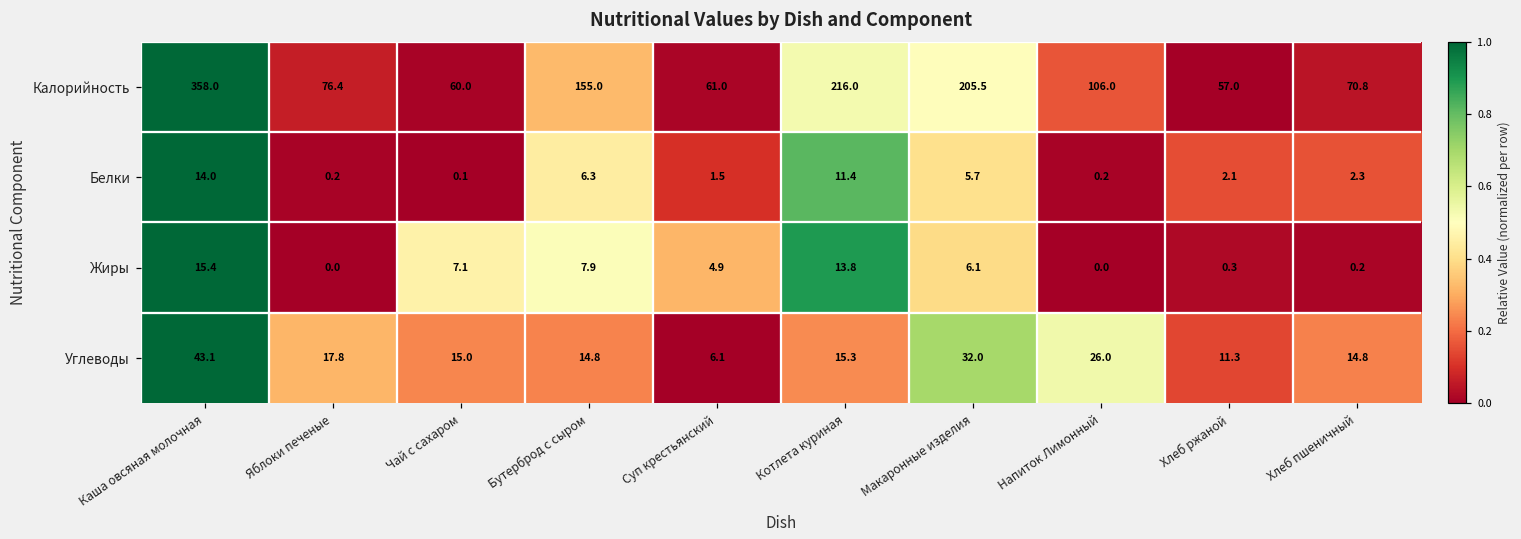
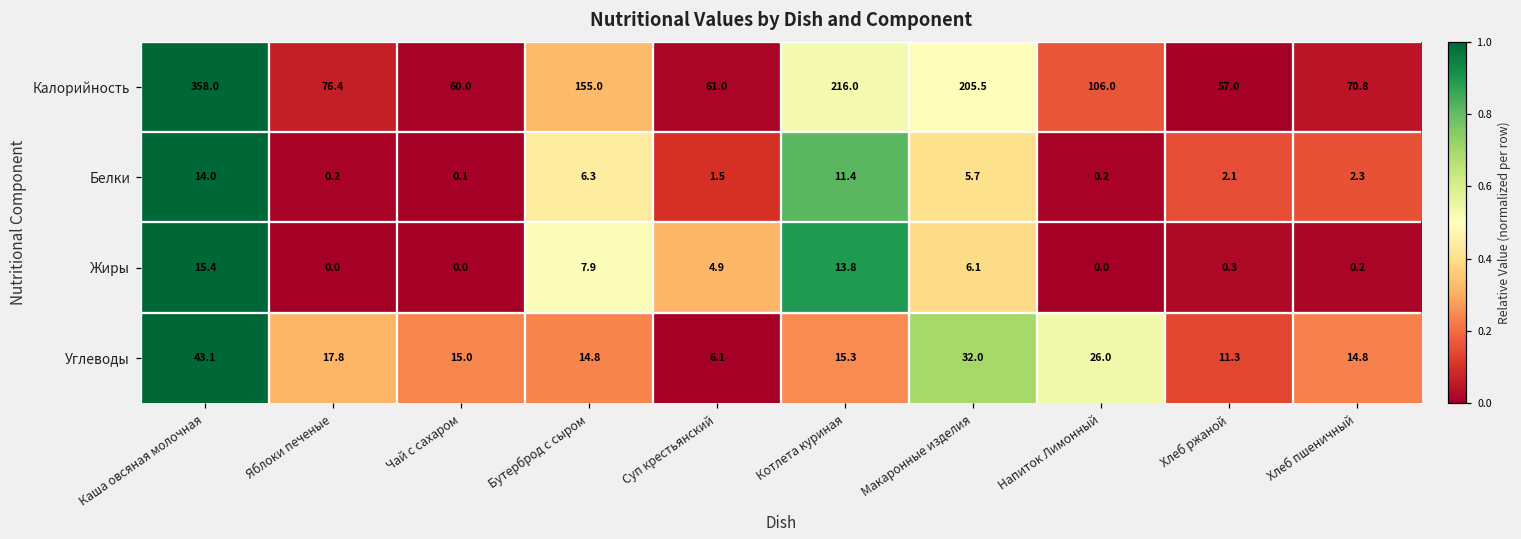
Жиры, Чай с сахаром: 7.1 -> 0.0
